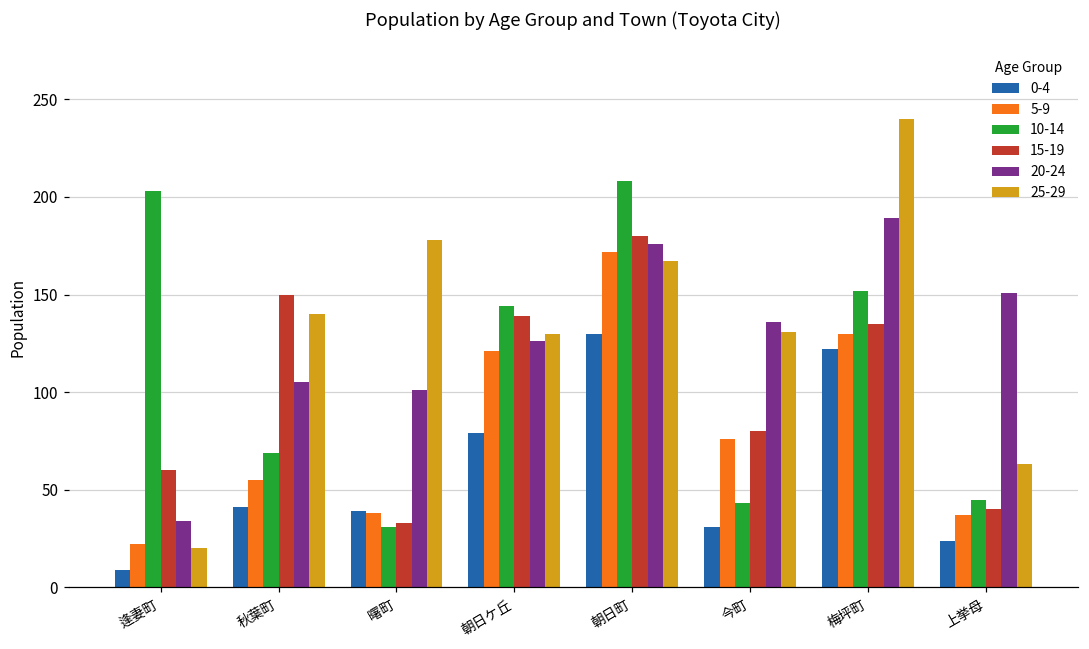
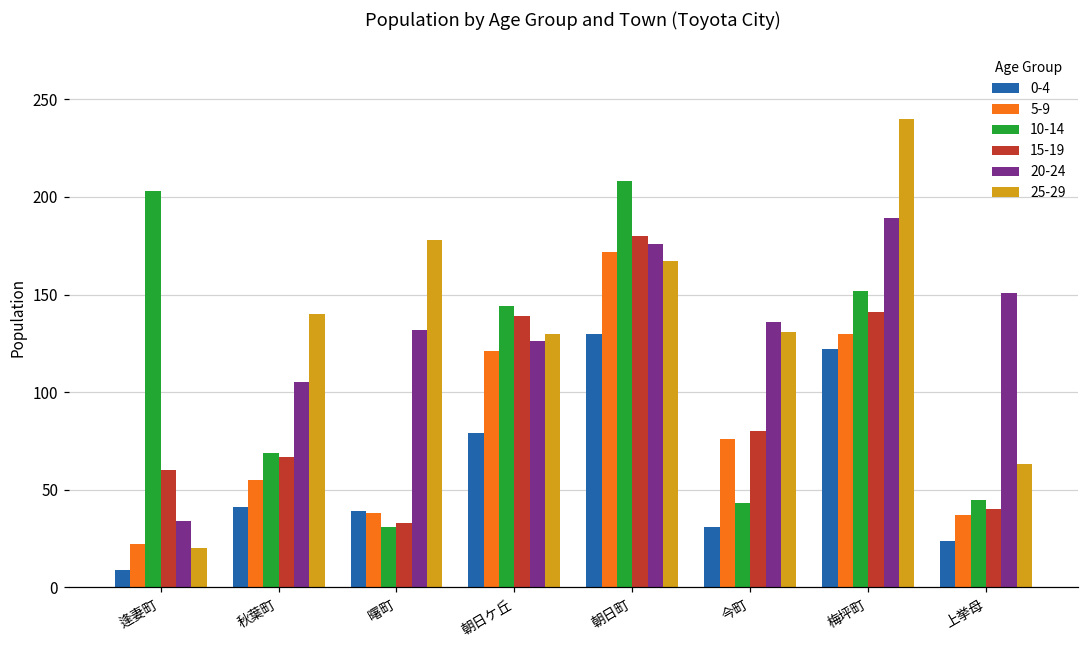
15-19, 秋葉町: 150 -> 67
20-24, 曙町: 101 -> 132
15-19, 梅坪町: 135 -> 141
